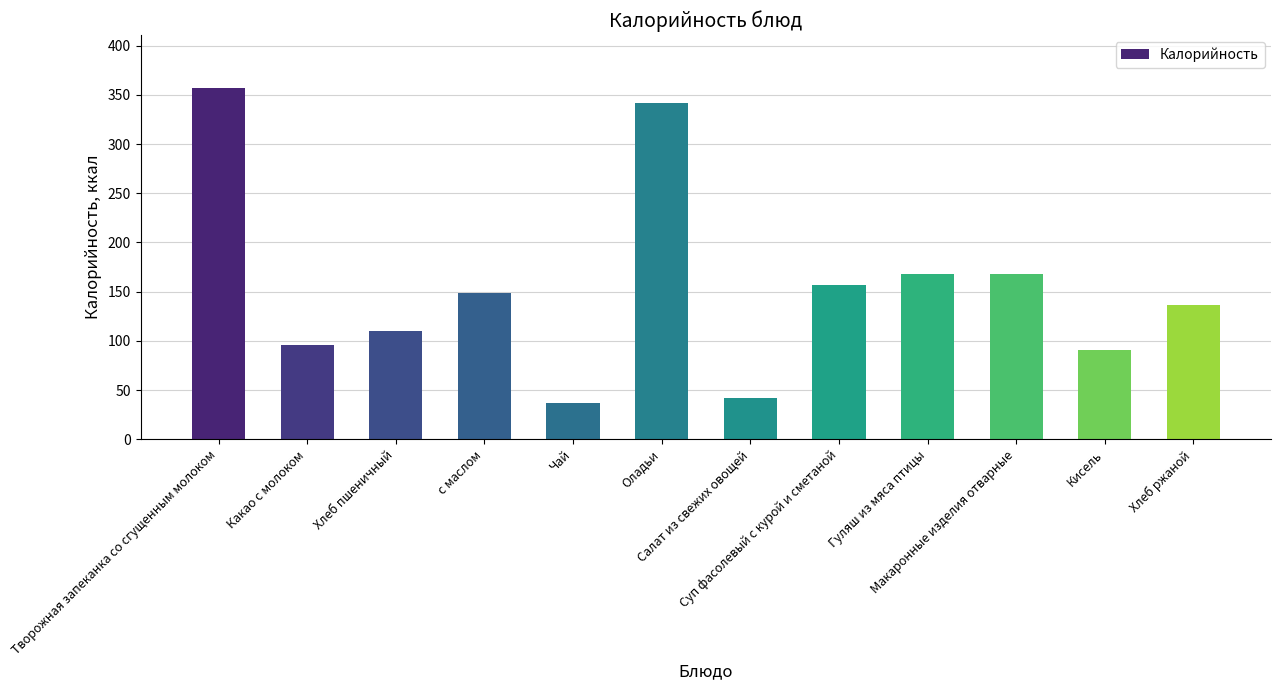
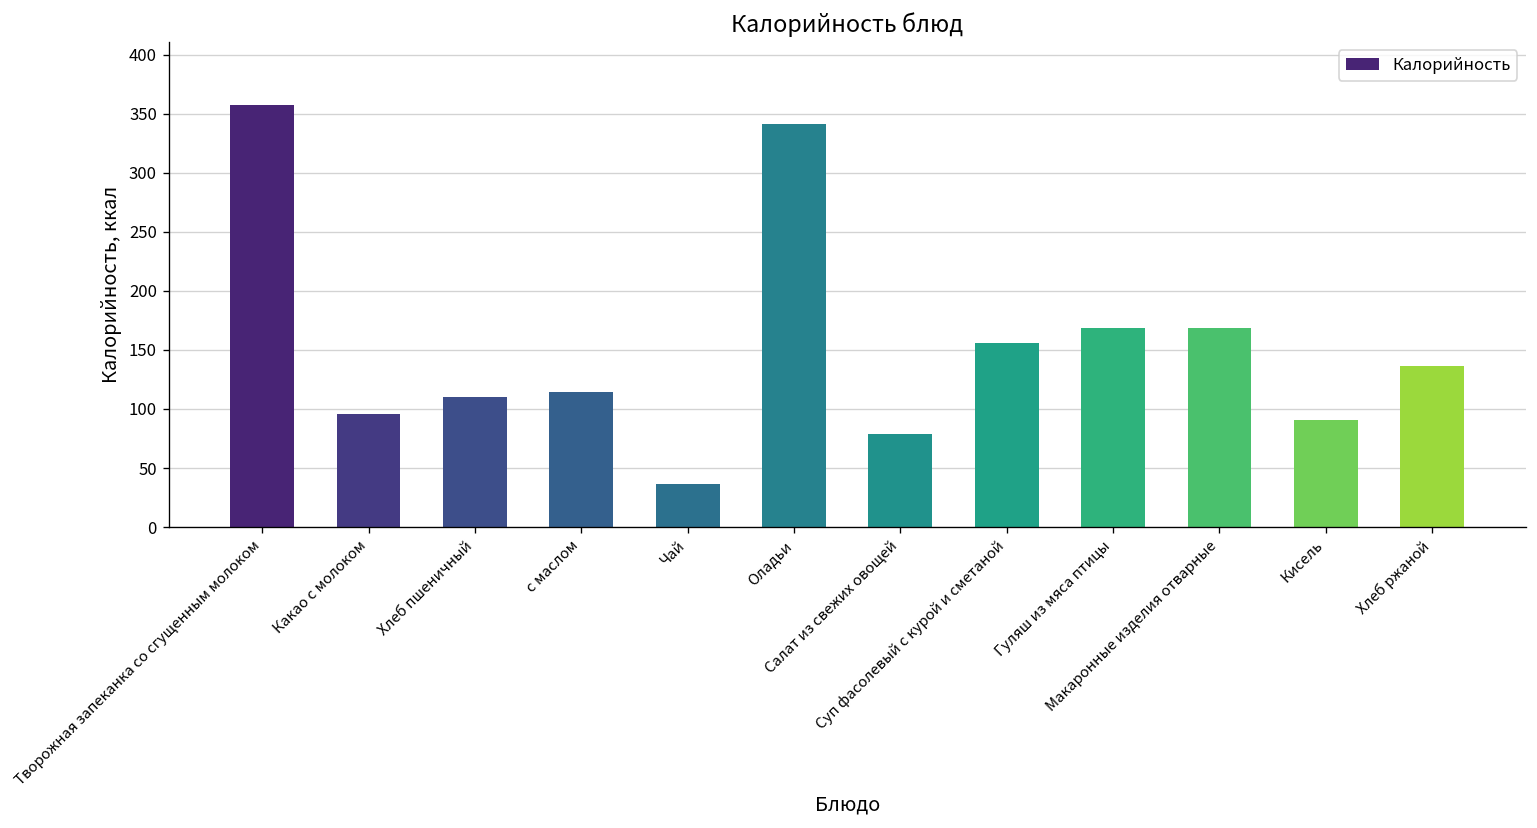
с маслом: 150 -> 110
Салат из свежих овощей: 40 -> 80
